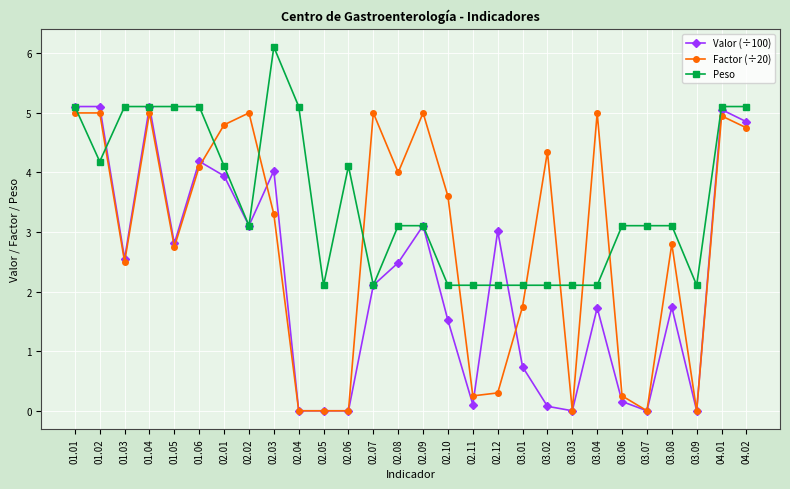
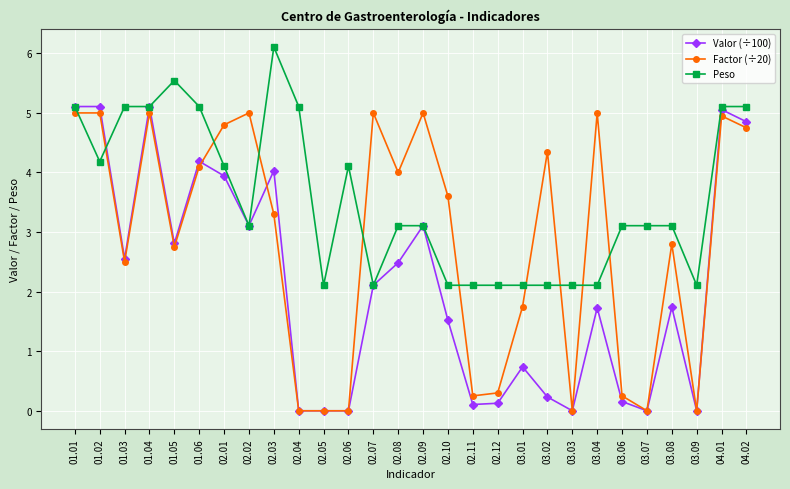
Peso, 01.05: 5.1 -> 5.5
Valor (÷100), 02.12: 3.0 -> 0.1
Valor (÷100), 03.02: 0.1 -> 0.2
